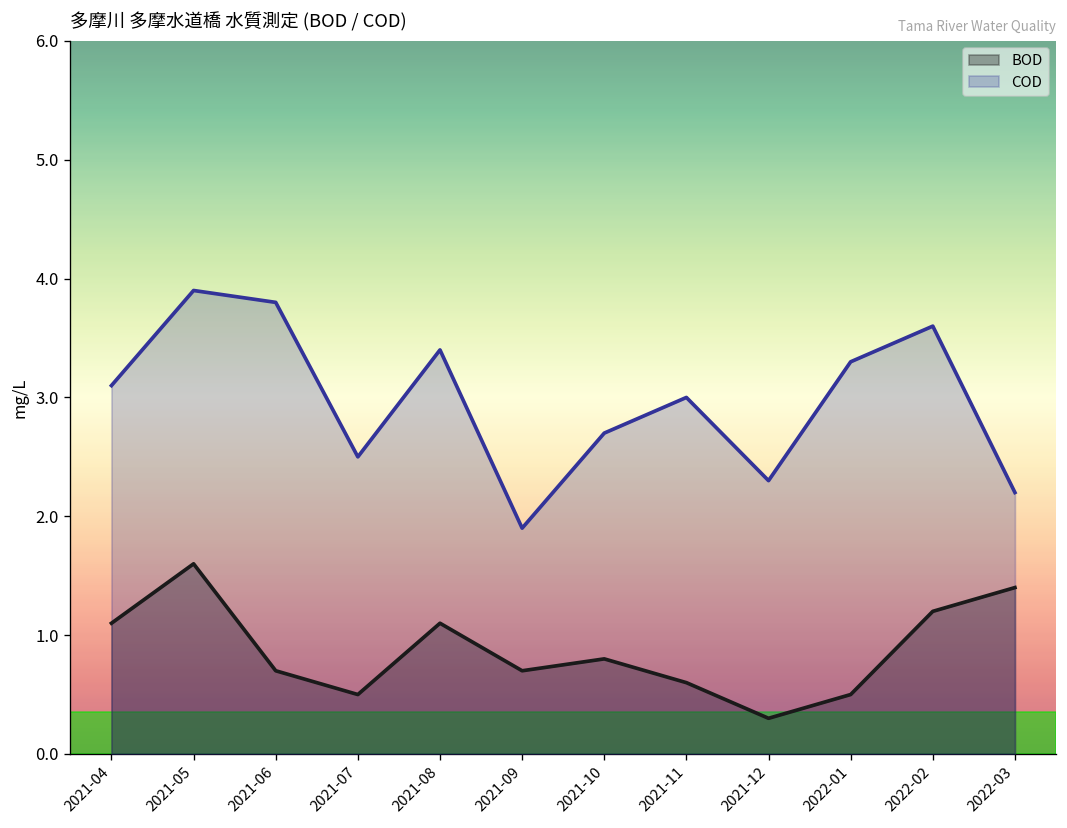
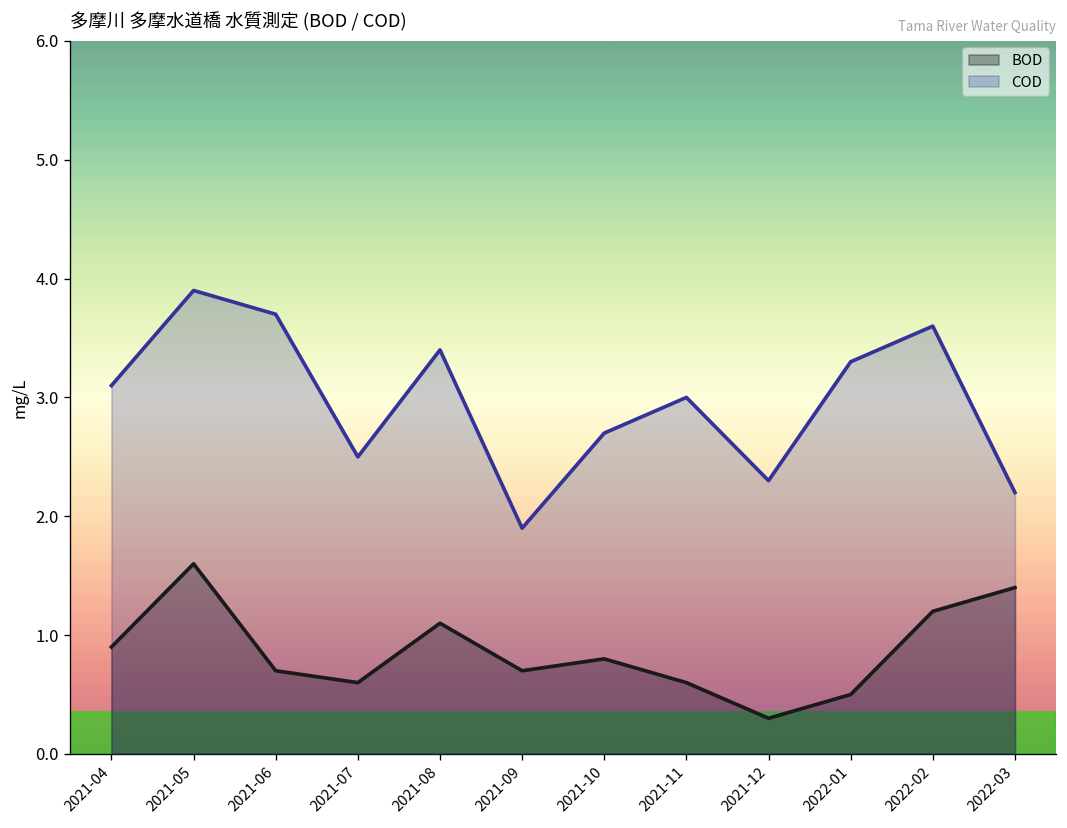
BOD, 2021-04: 1.1 -> 0.9
COD, 2021-06: 3.8 -> 3.7
BOD, 2021-07: 0.5 -> 0.6
